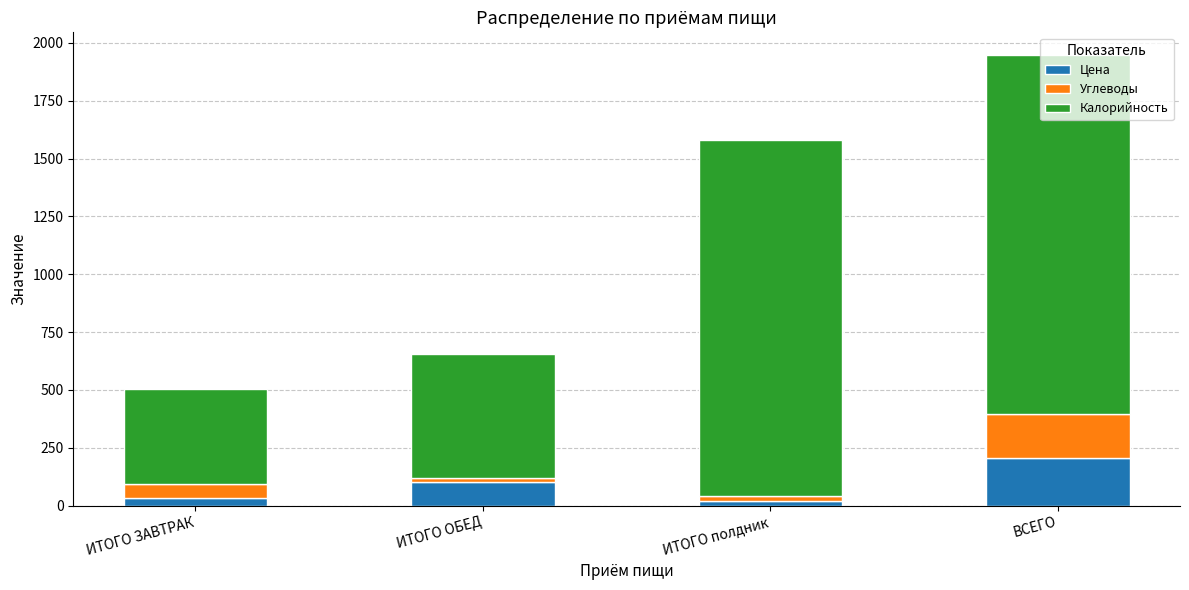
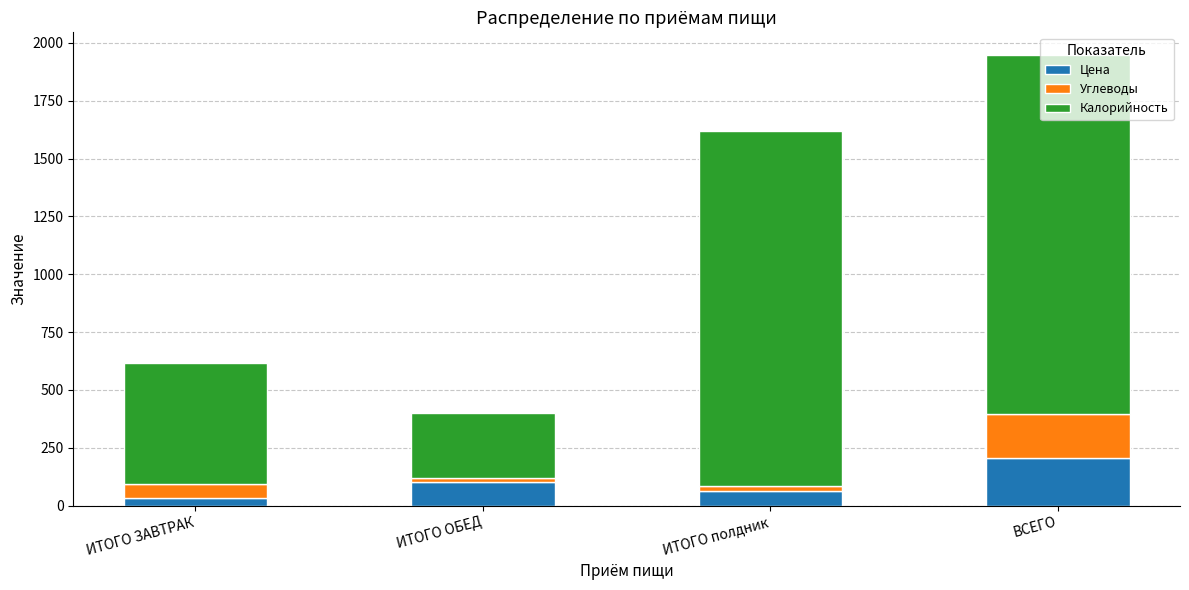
Калорийность, ИТОГО ЗАВТРАК: 410 -> 520
Калорийность, ИТОГО ОБЕД: 540 -> 280
Цена, ИТОГО полдник: 20 -> 60
